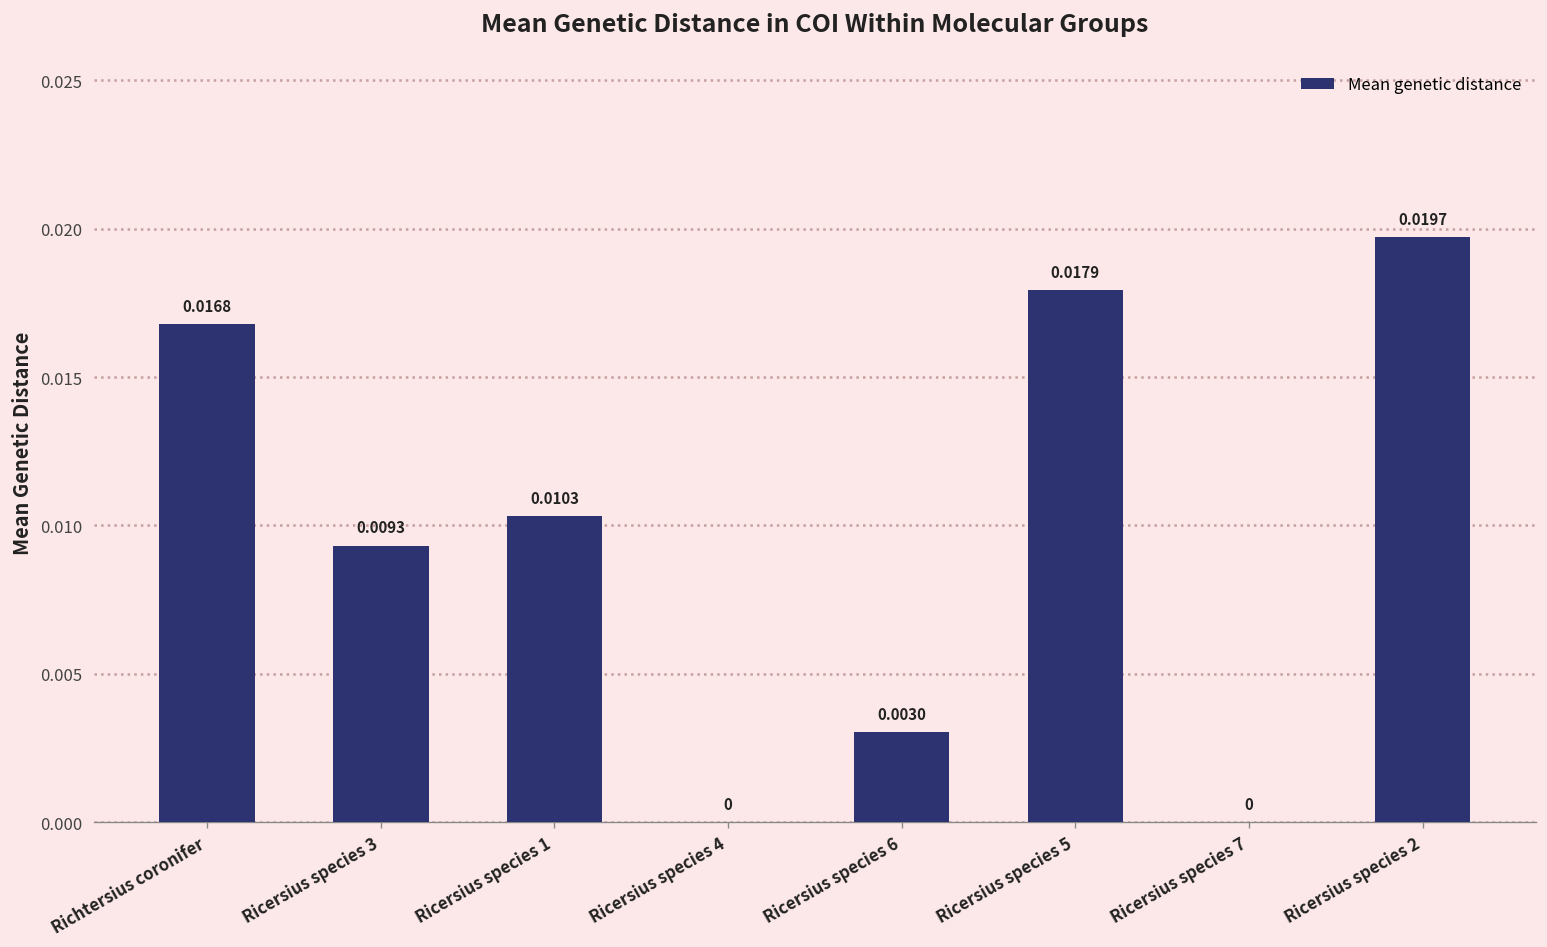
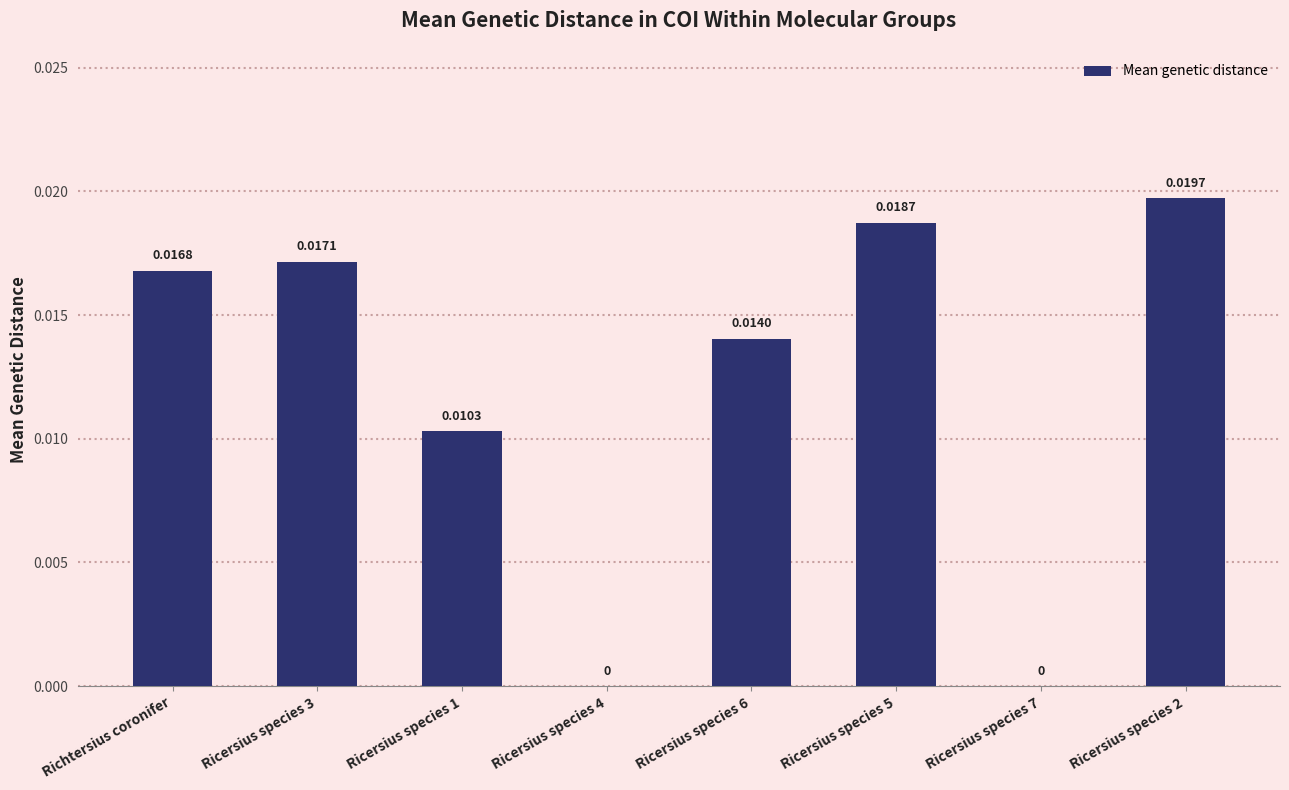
Ricersius species 3: 0.0093 -> 0.0171
Ricersius species 6: 0.0030 -> 0.0140
Ricersius species 5: 0.0179 -> 0.0187
